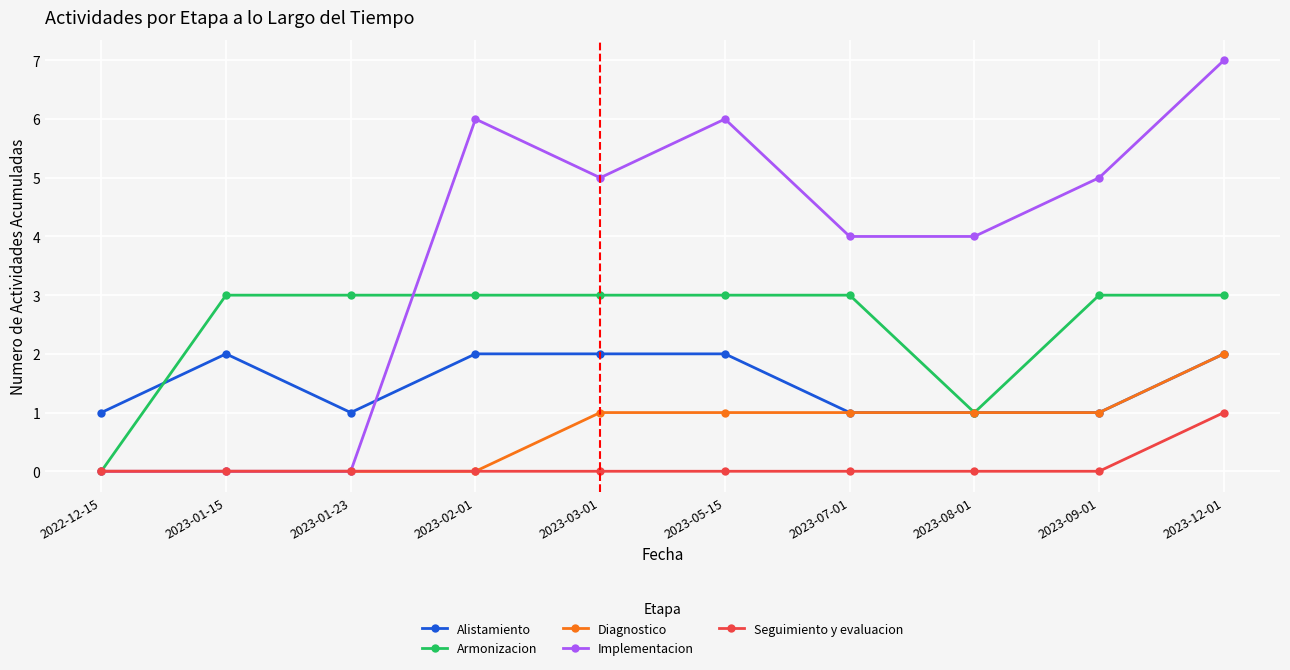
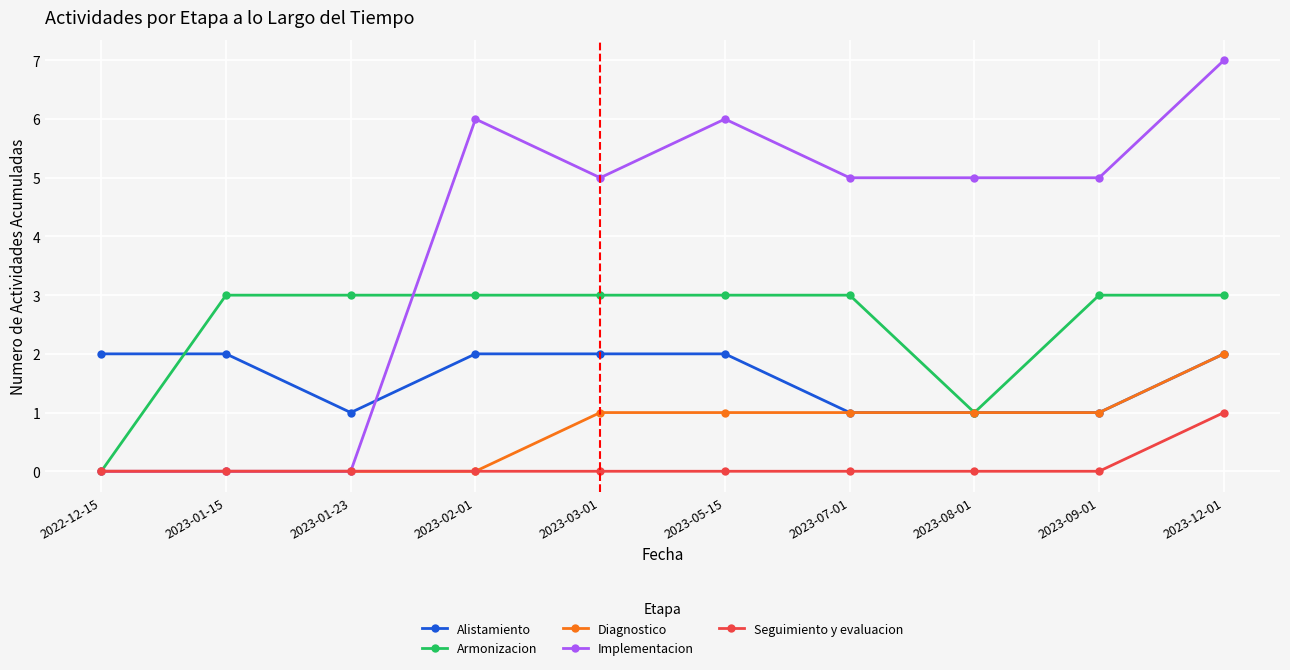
Alistamiento, 2022-12-15: 1 -> 2
Implementacion, 2023-07-01: 4 -> 5
Implementacion, 2023-08-01: 4 -> 5
